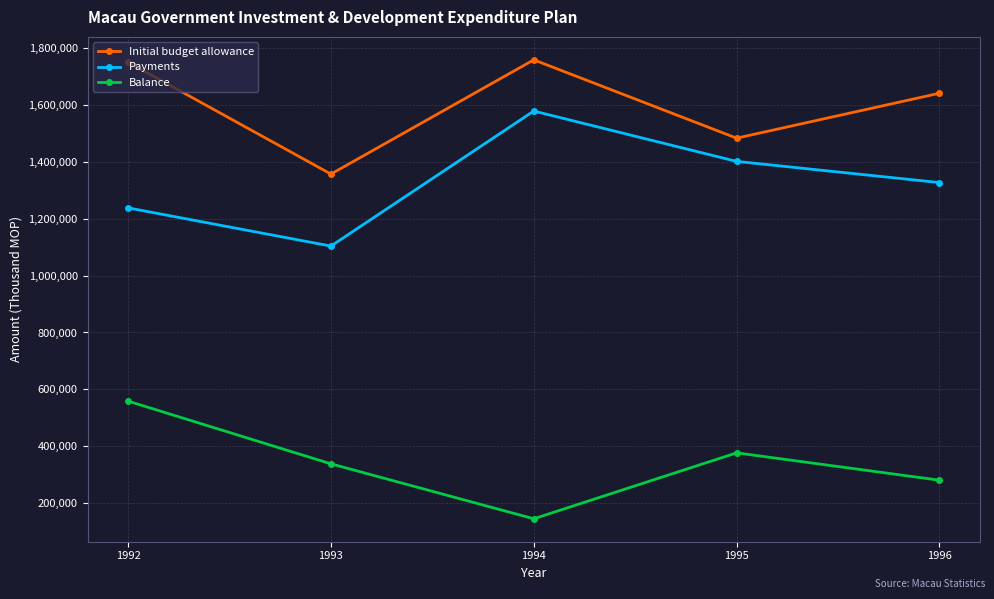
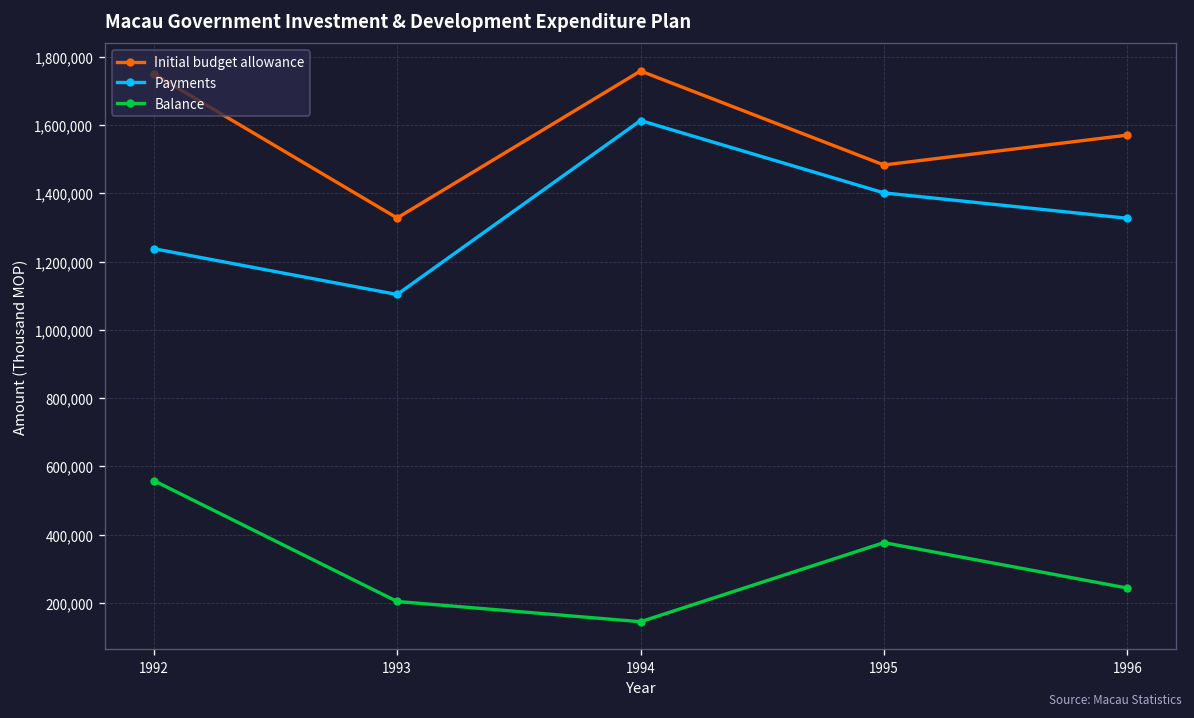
Initial budget allowance, 1993: 1,360,000 -> 1,330,000
Balance, 1993: 340,000 -> 200,000
Payments, 1994: 1,580,000 -> 1,610,000
Initial budget allowance, 1996: 1,640,000 -> 1,570,000
Balance, 1996: 280,000 -> 240,000
